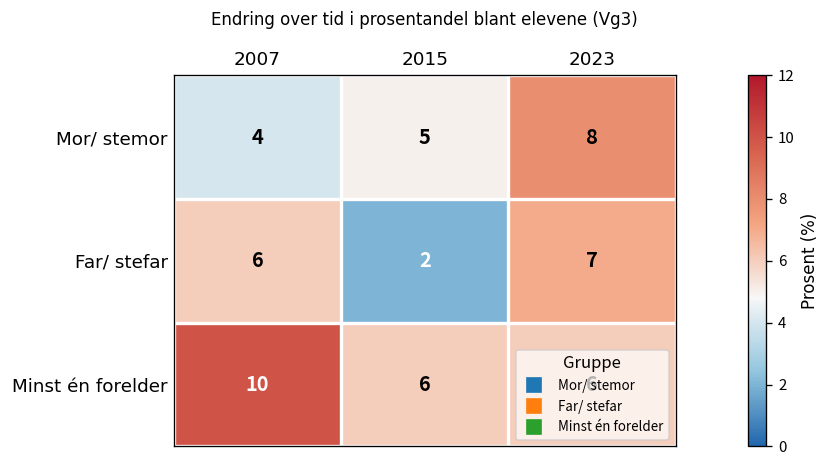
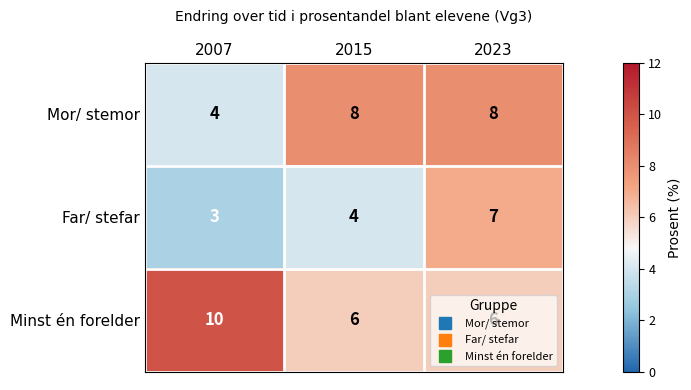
Mor/ stemor, 2015: 5 -> 8
Far/ stefar, 2007: 6 -> 3
Far/ stefar, 2015: 2 -> 4
